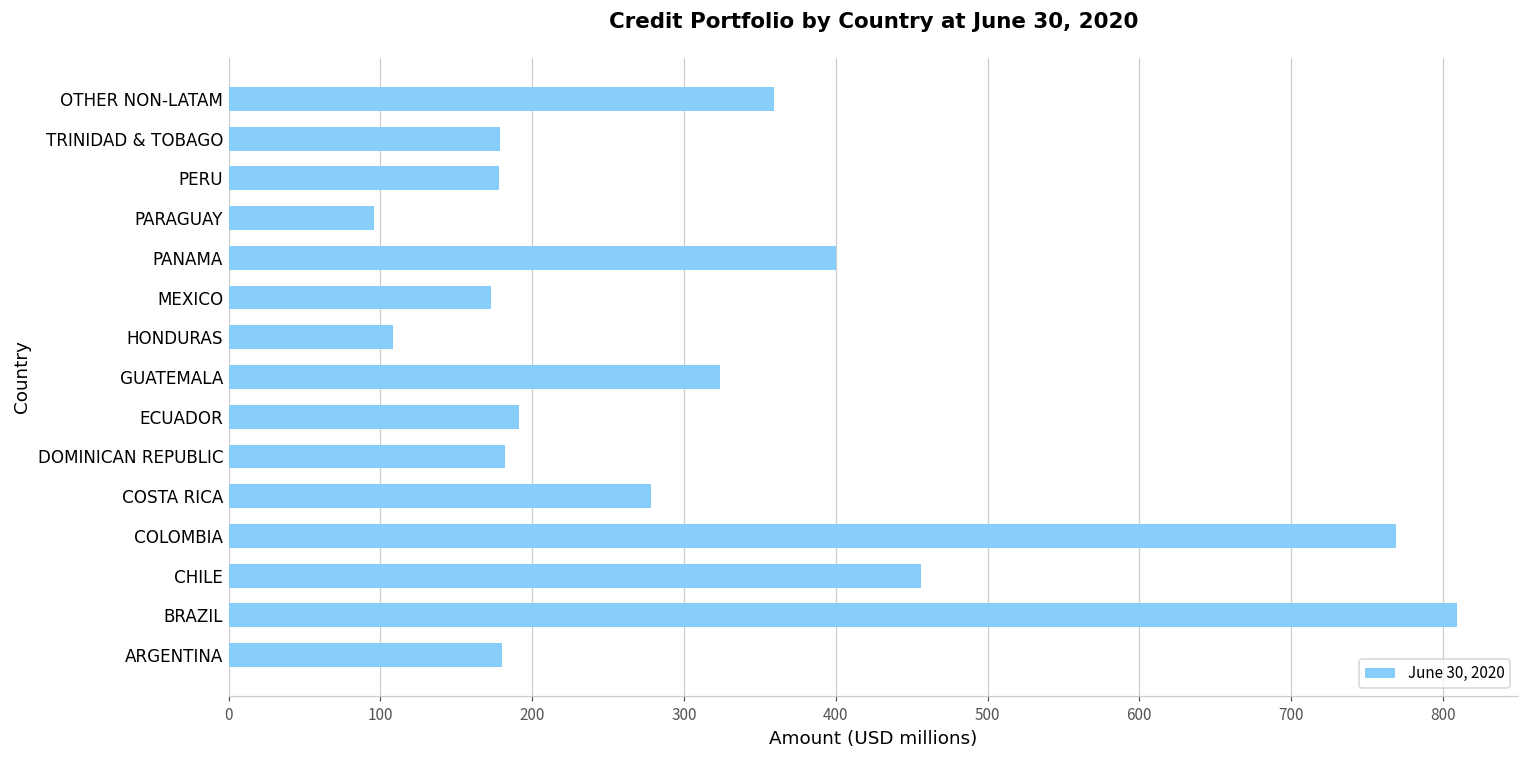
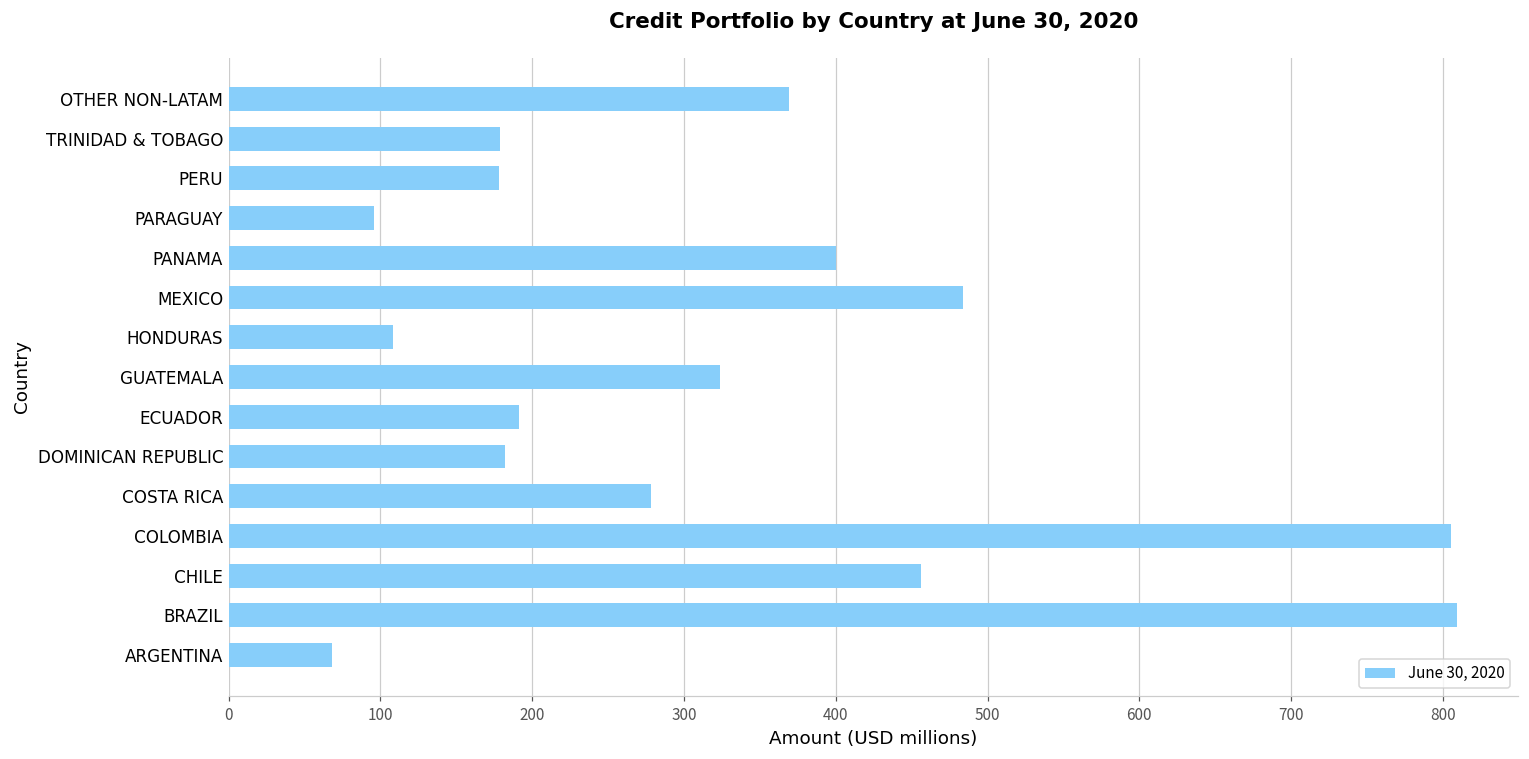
OTHER NON-LATAM: 359 -> 369
MEXICO: 173 -> 484
COLOMBIA: 769 -> 805
ARGENTINA: 180 -> 68
